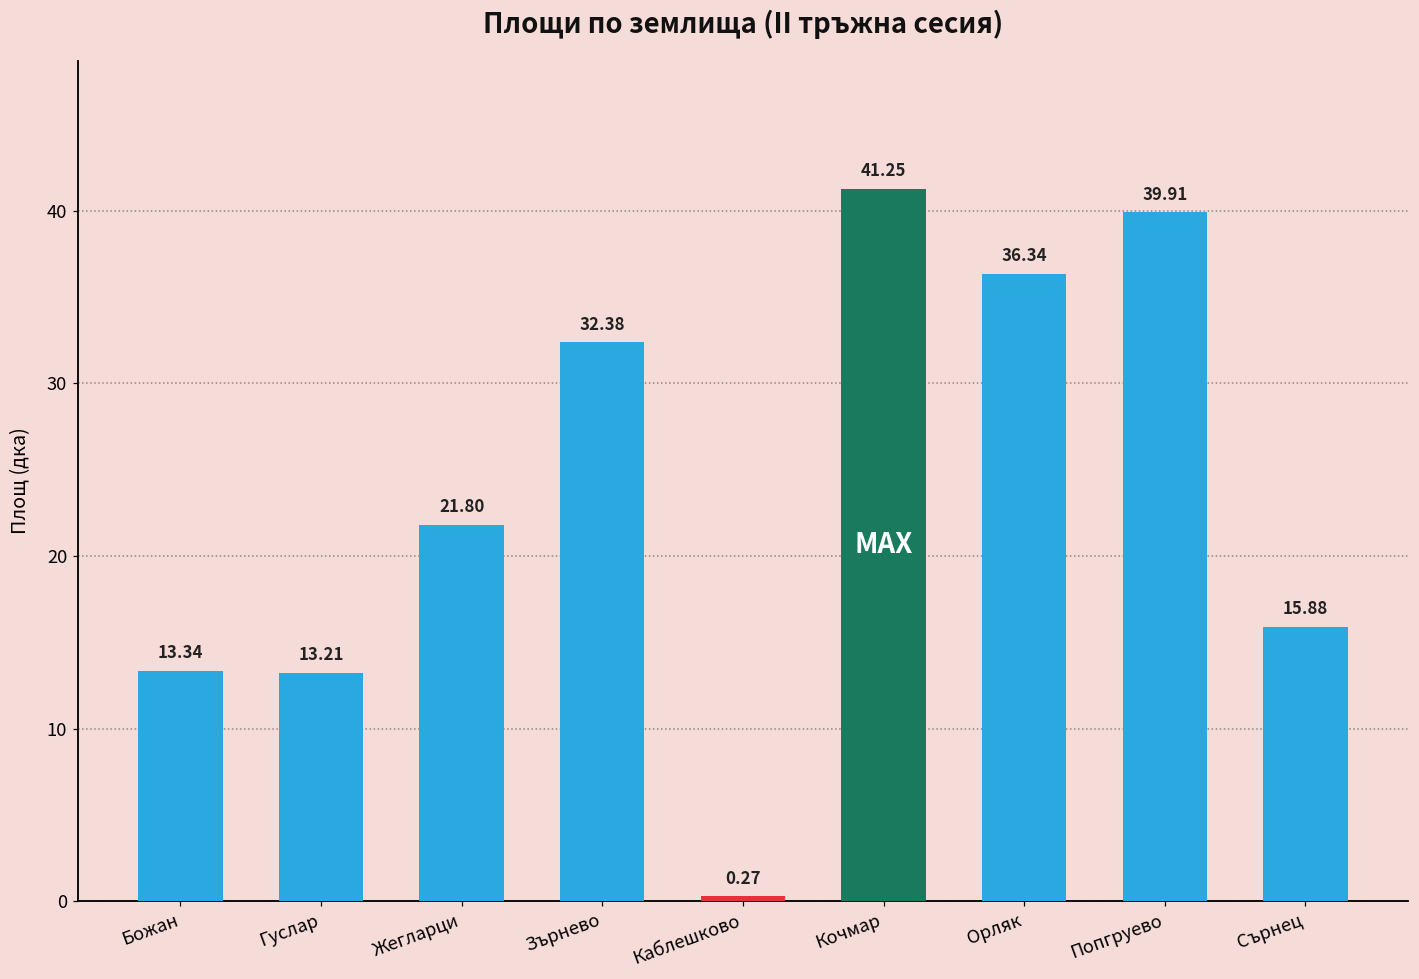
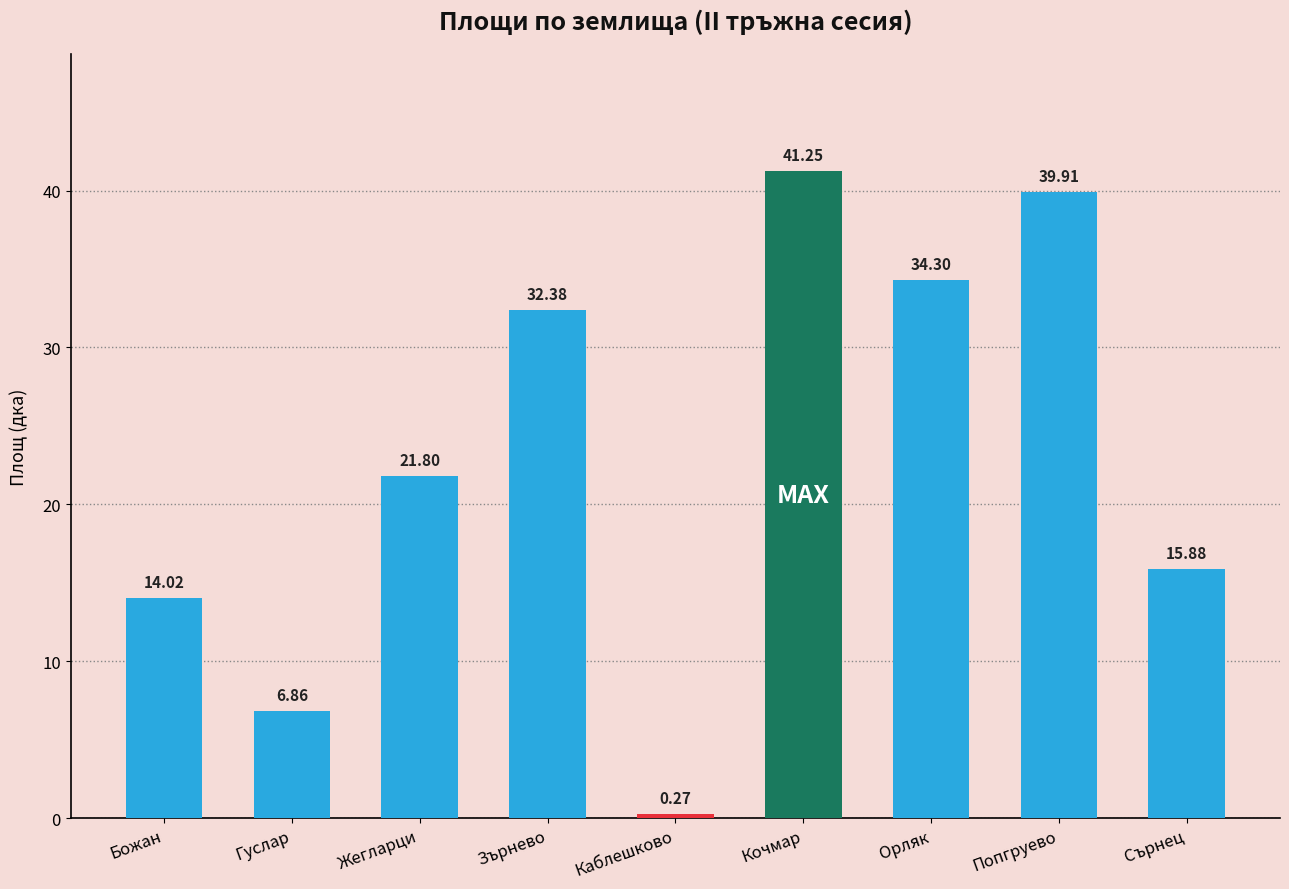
Божан: 13.34 -> 14.02
Гуслар: 13.21 -> 6.86
Орляк: 36.34 -> 34.30
